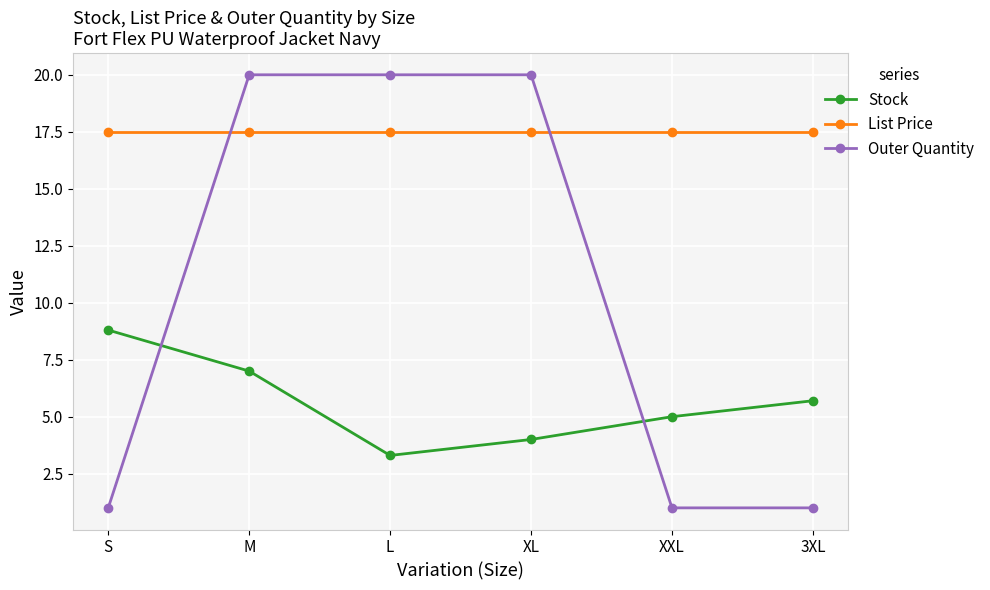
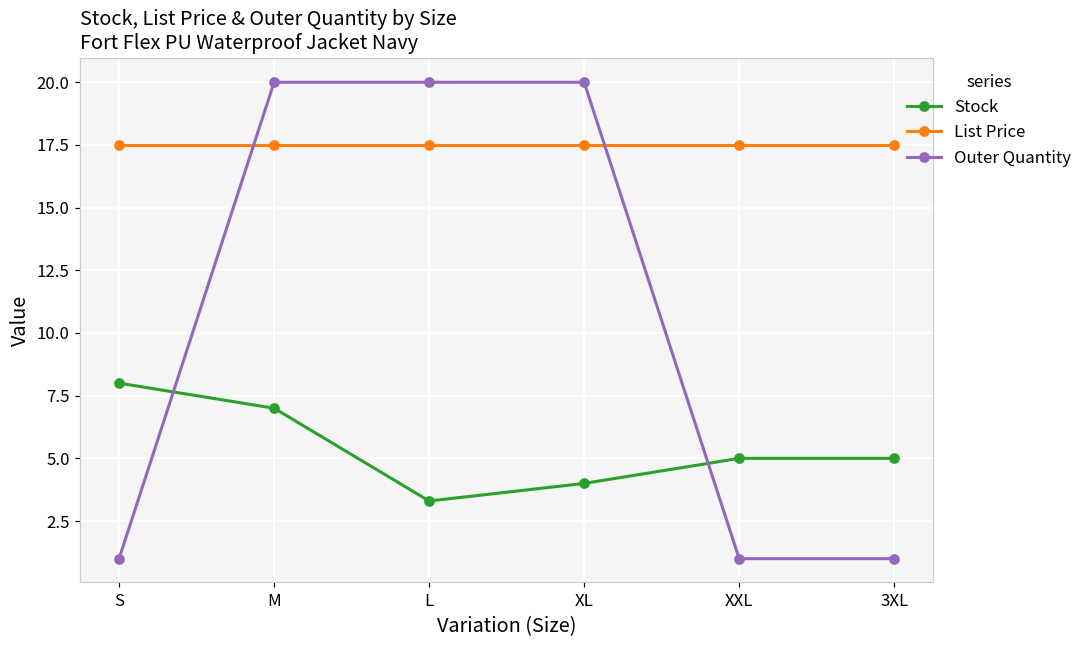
Stock, S: 8.8 -> 8.0
Stock, 3XL: 5.7 -> 5.0
